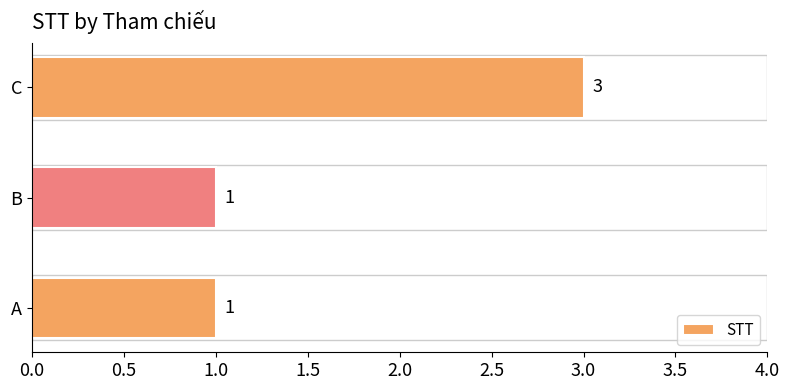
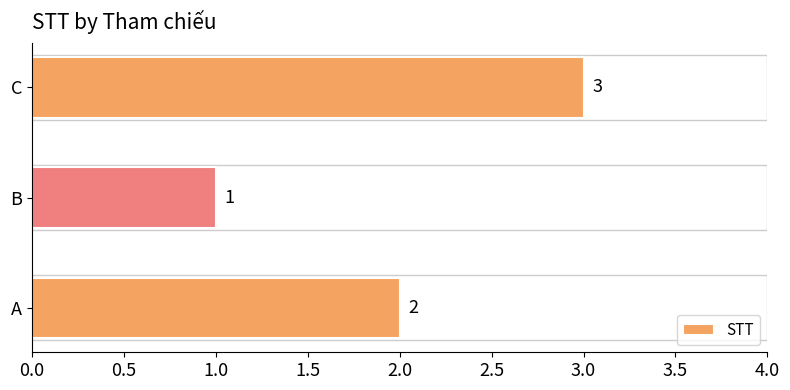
A: 1 -> 2
